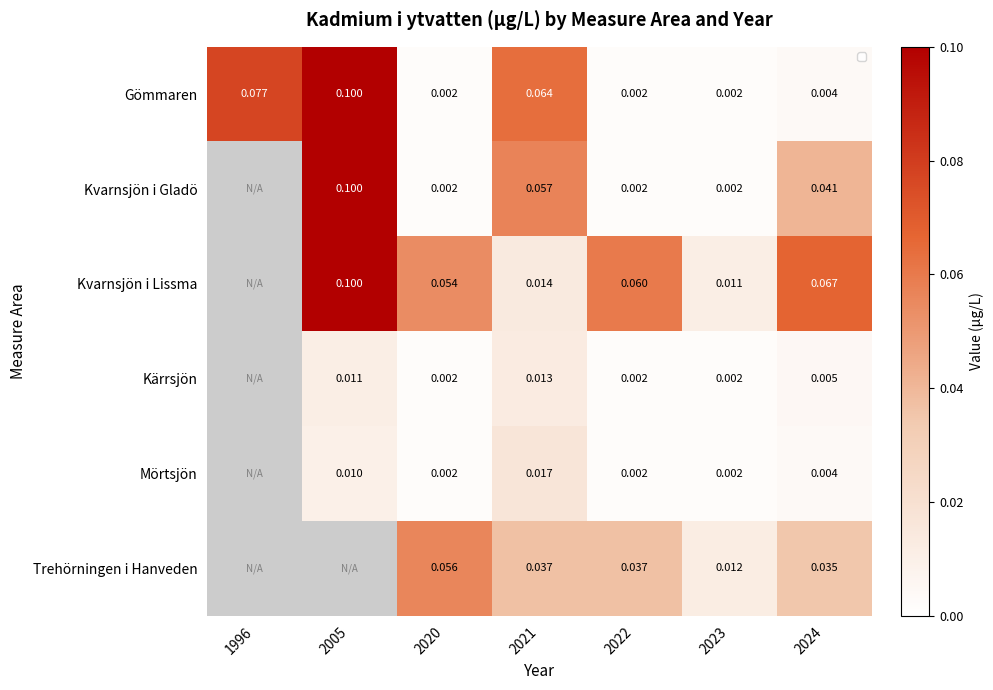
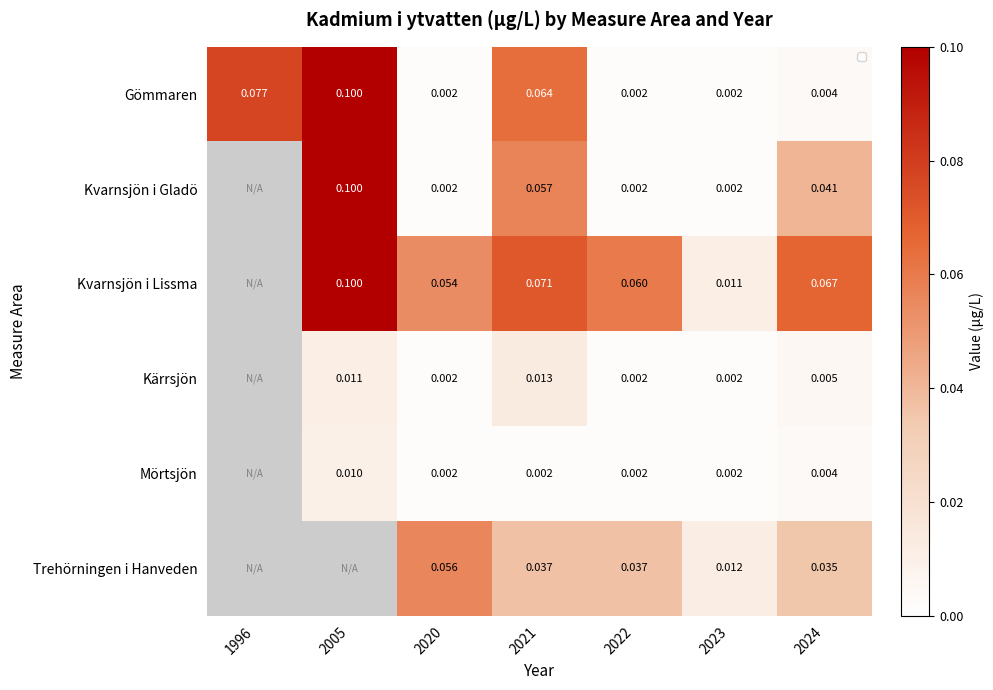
Kvarnsjön i Lissma, 2021: 0.014 -> 0.071
Mörtsjön, 2021: 0.017 -> 0.002
